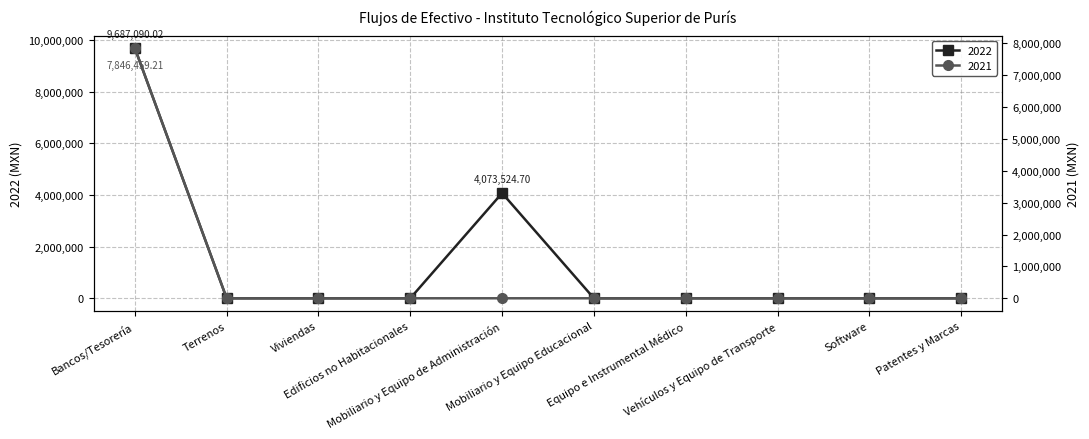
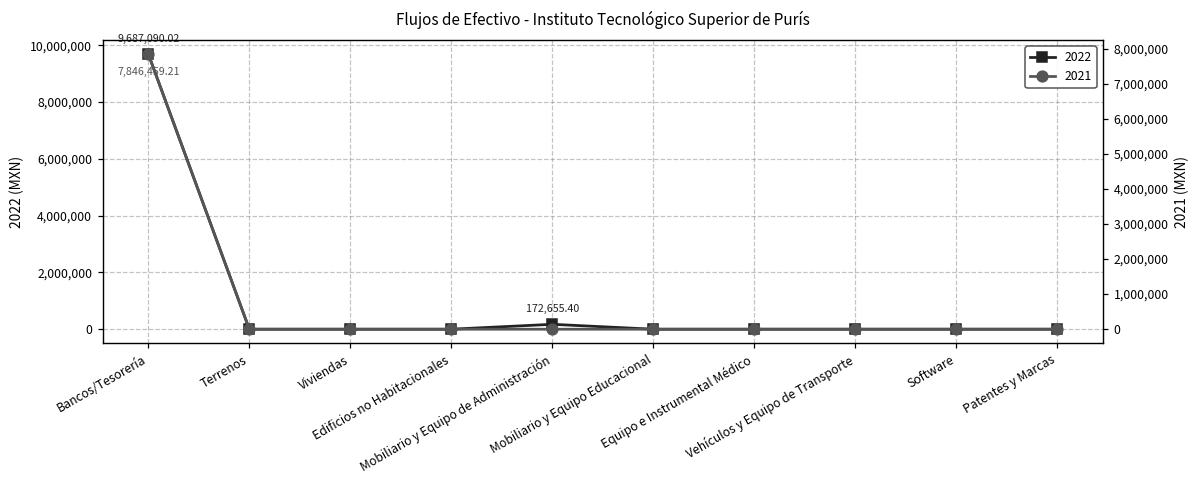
2022, Mobiliario y Equipo de Administración: 4,073,524.70 -> 172,655.40
